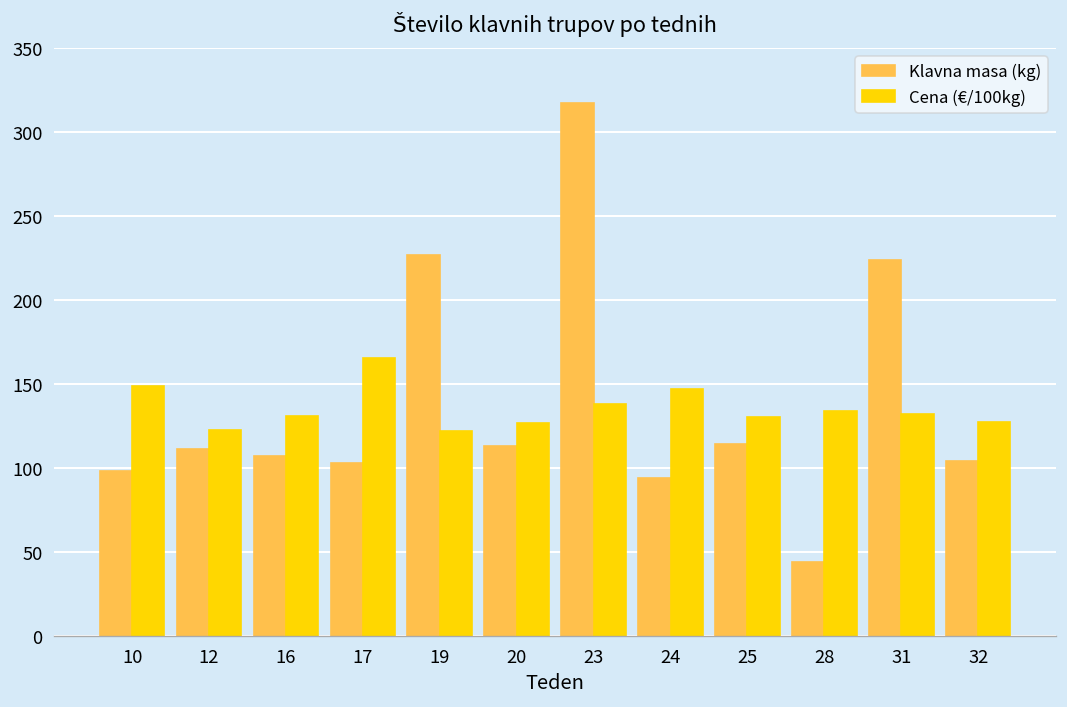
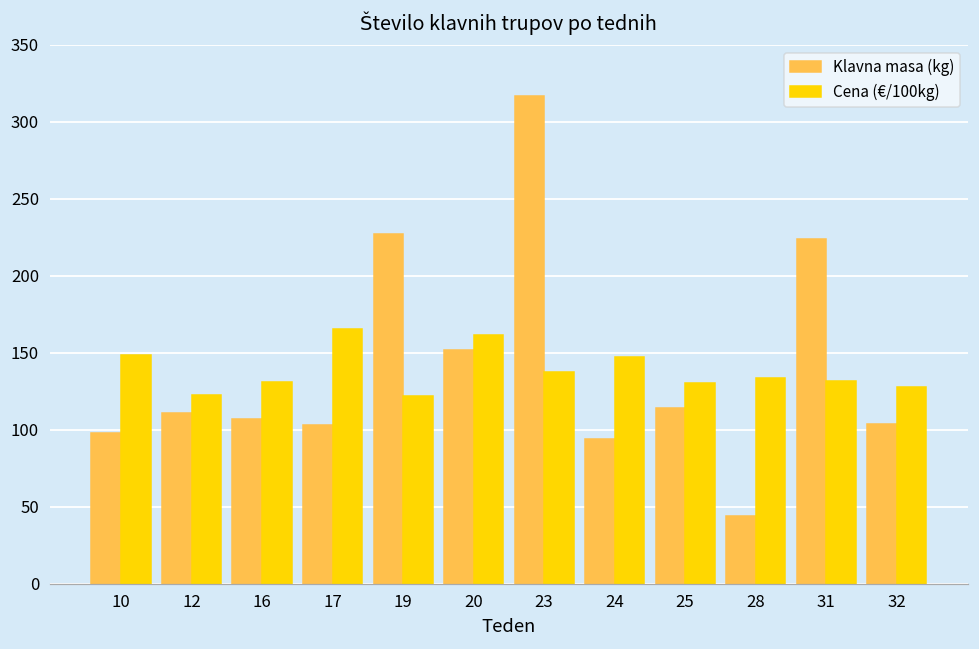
Klavna masa (kg), 20: 113 -> 152
Cena (€/100kg), 20: 127 -> 161
